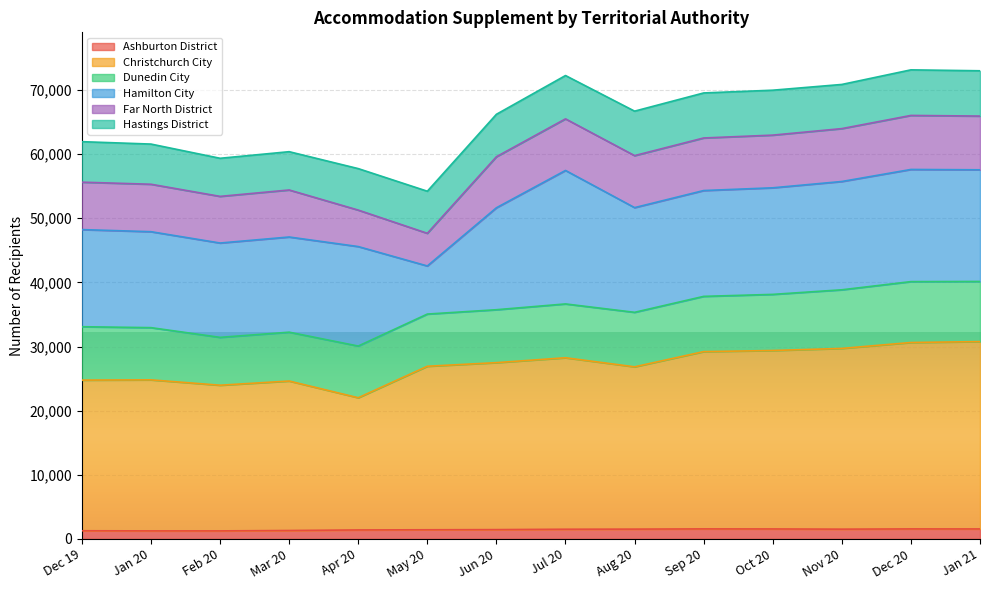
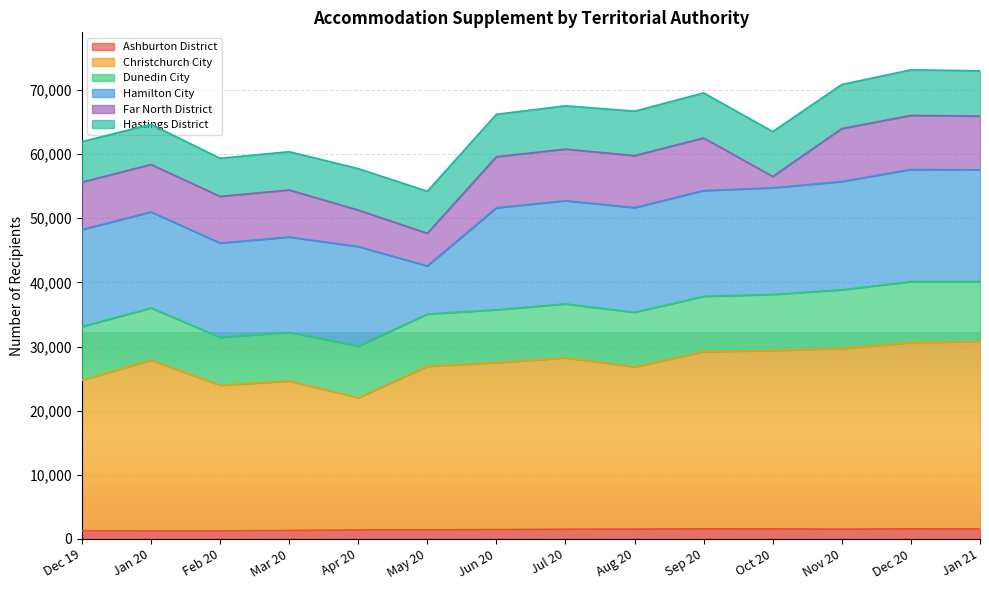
Christchurch City, Jan 20: 24,000 -> 27,000
Hamilton City, Jul 20: 21,000 -> 16,000
Far North District, Oct 20: 8,000 -> 2,000
